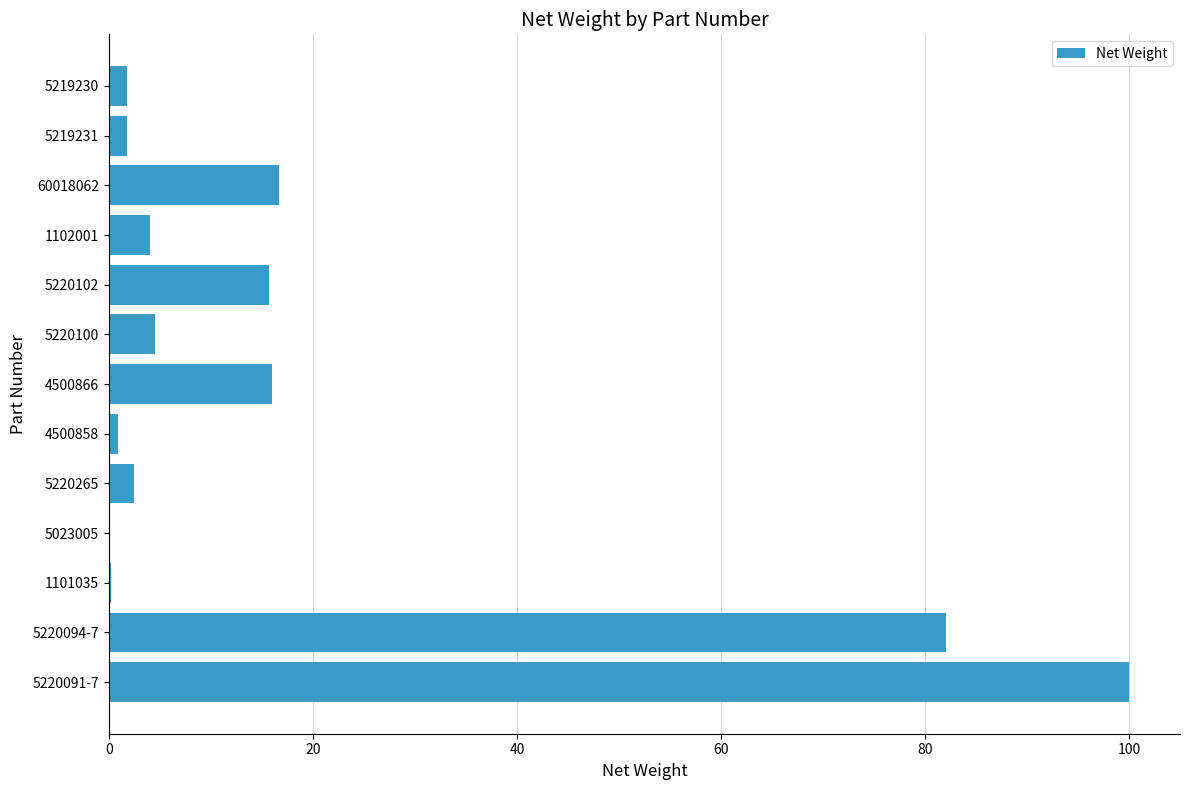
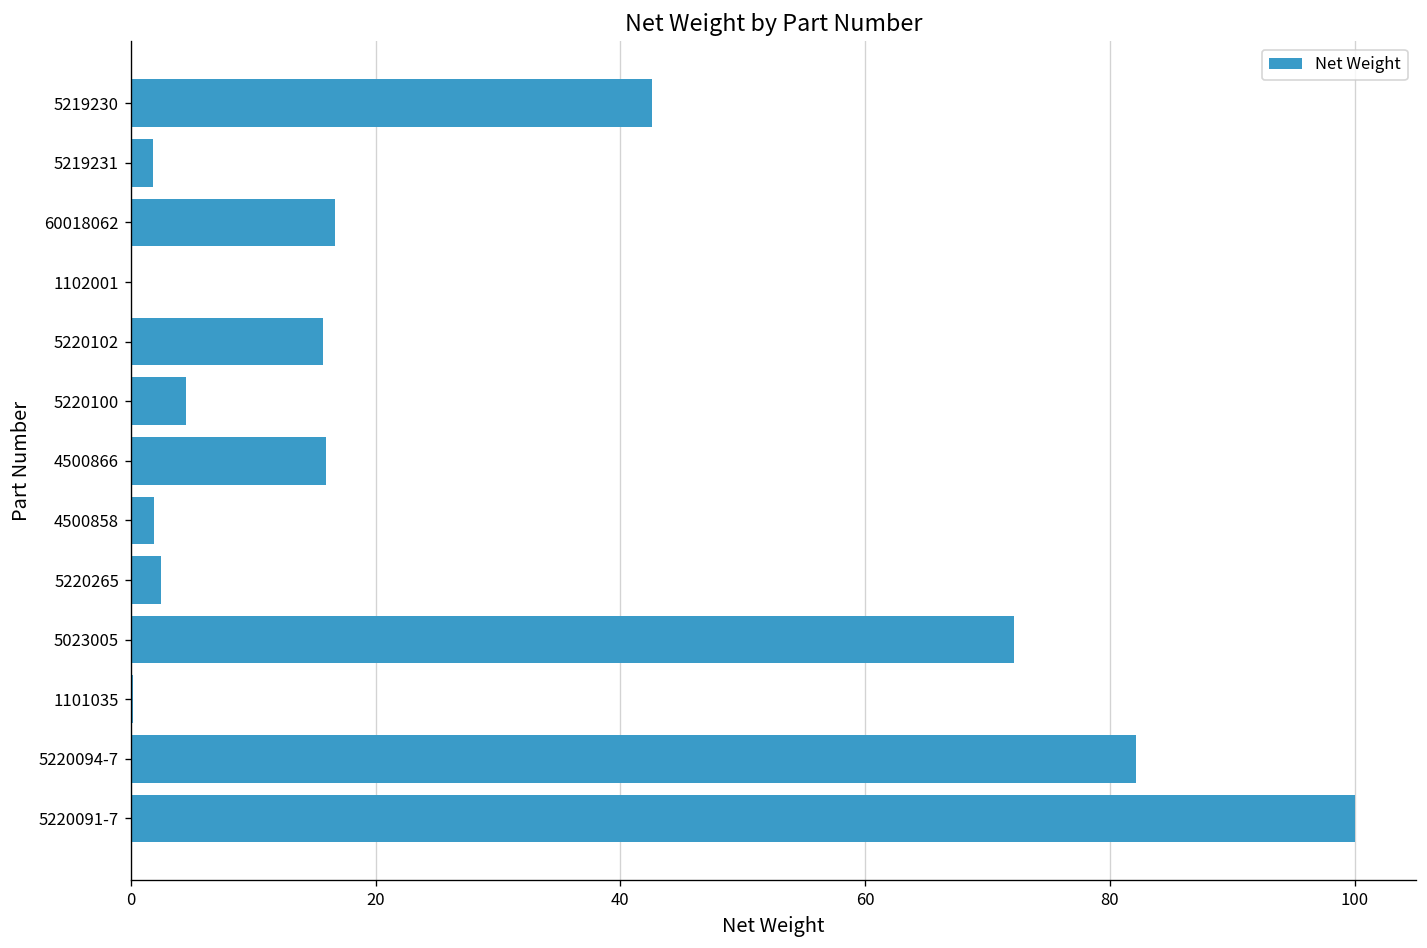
5219230: 1.8 -> 42.6
1102001: 4.0 -> 0.0
4500858: 0.9 -> 1.9
5023005: 0.0 -> 72.2
